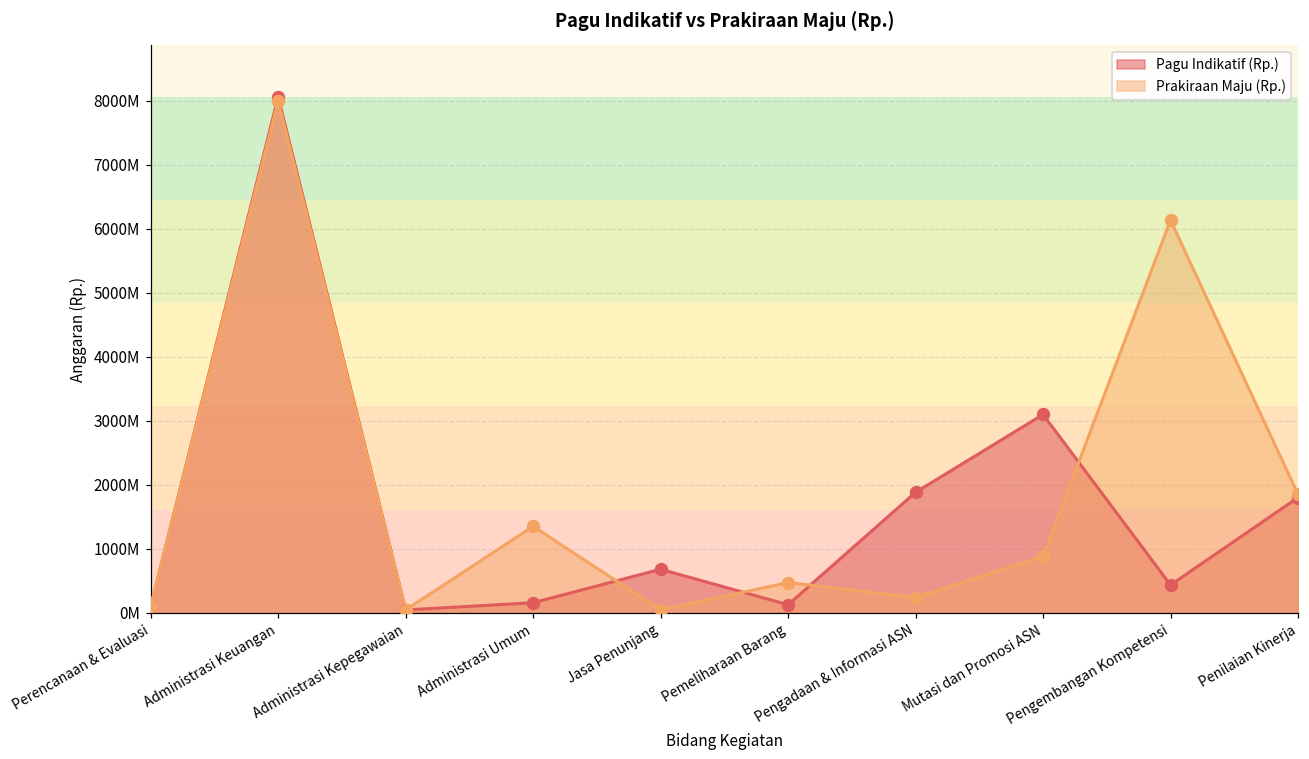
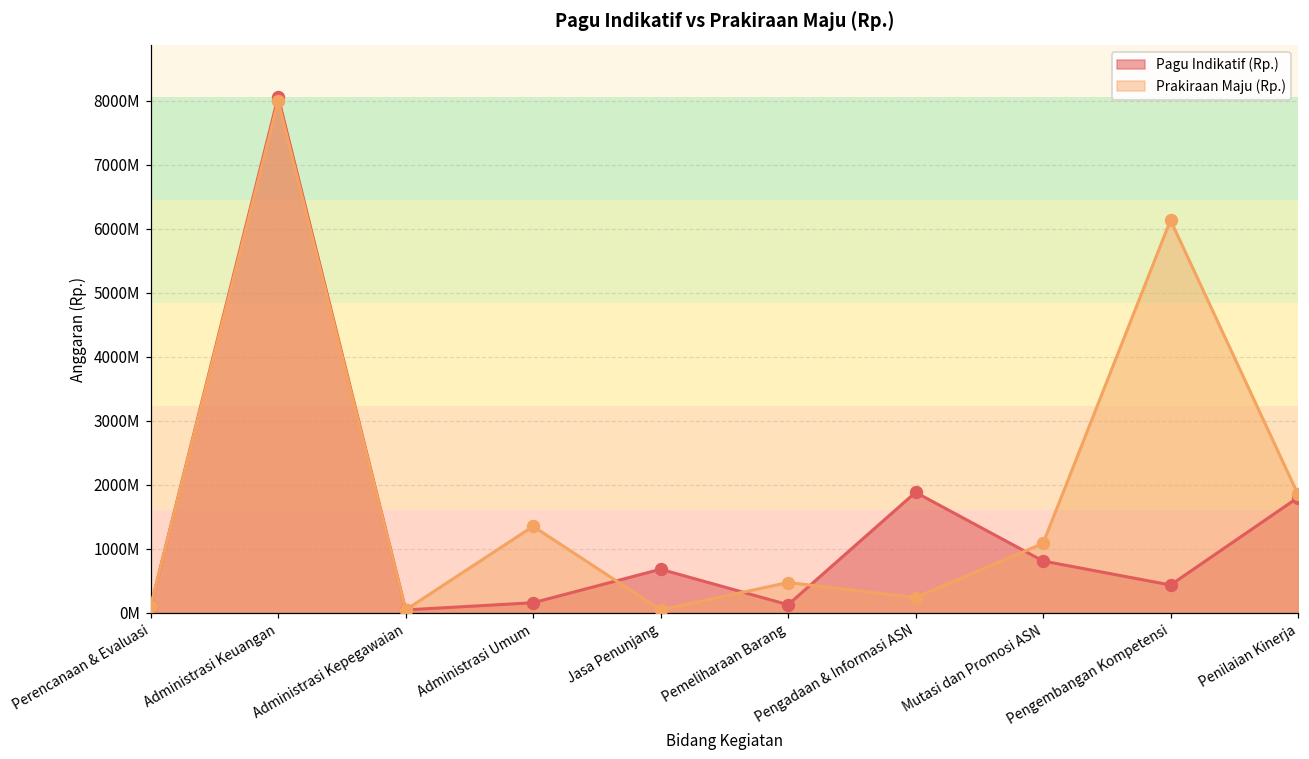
Pagu Indikatif (Rp.), Mutasi dan Promosi ASN: 3100000000 -> 800000000
Prakiraan Maju (Rp.), Mutasi dan Promosi ASN: 900000000 -> 1100000000
